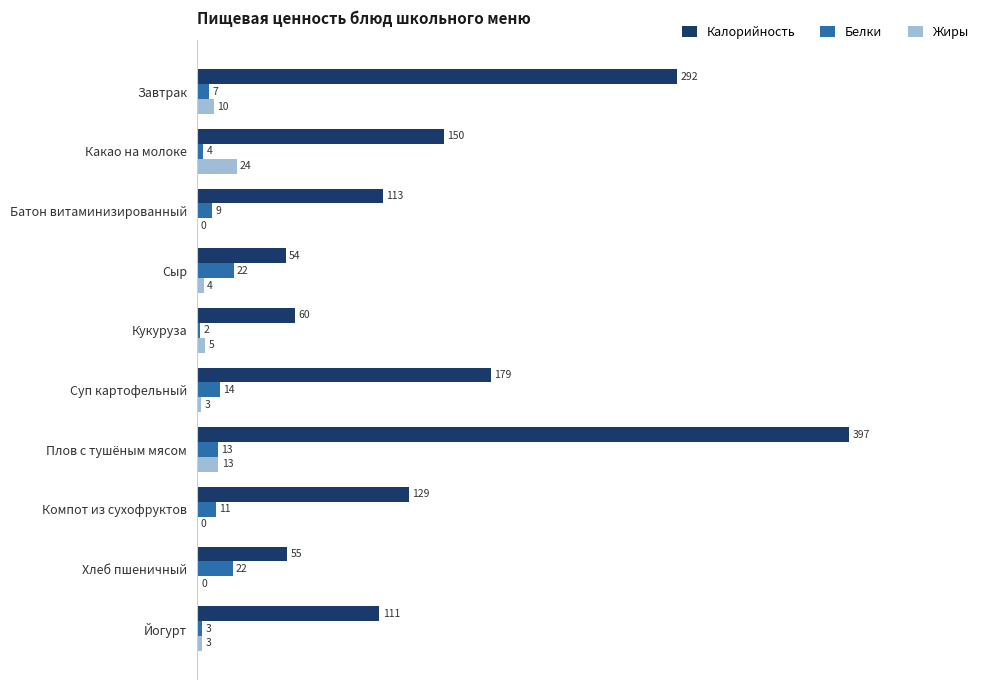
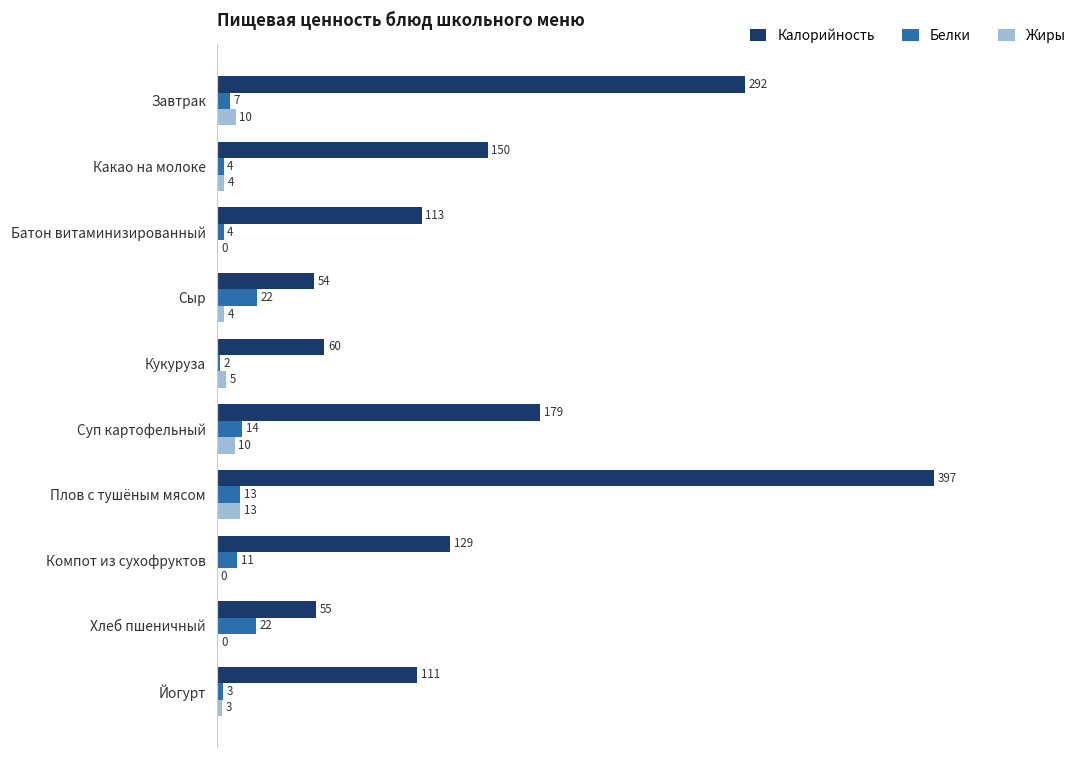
Жиры, Какао на молоке: 24 -> 4
Белки, Батон витаминизированный: 9 -> 4
Жиры, Суп картофельный: 3 -> 10
